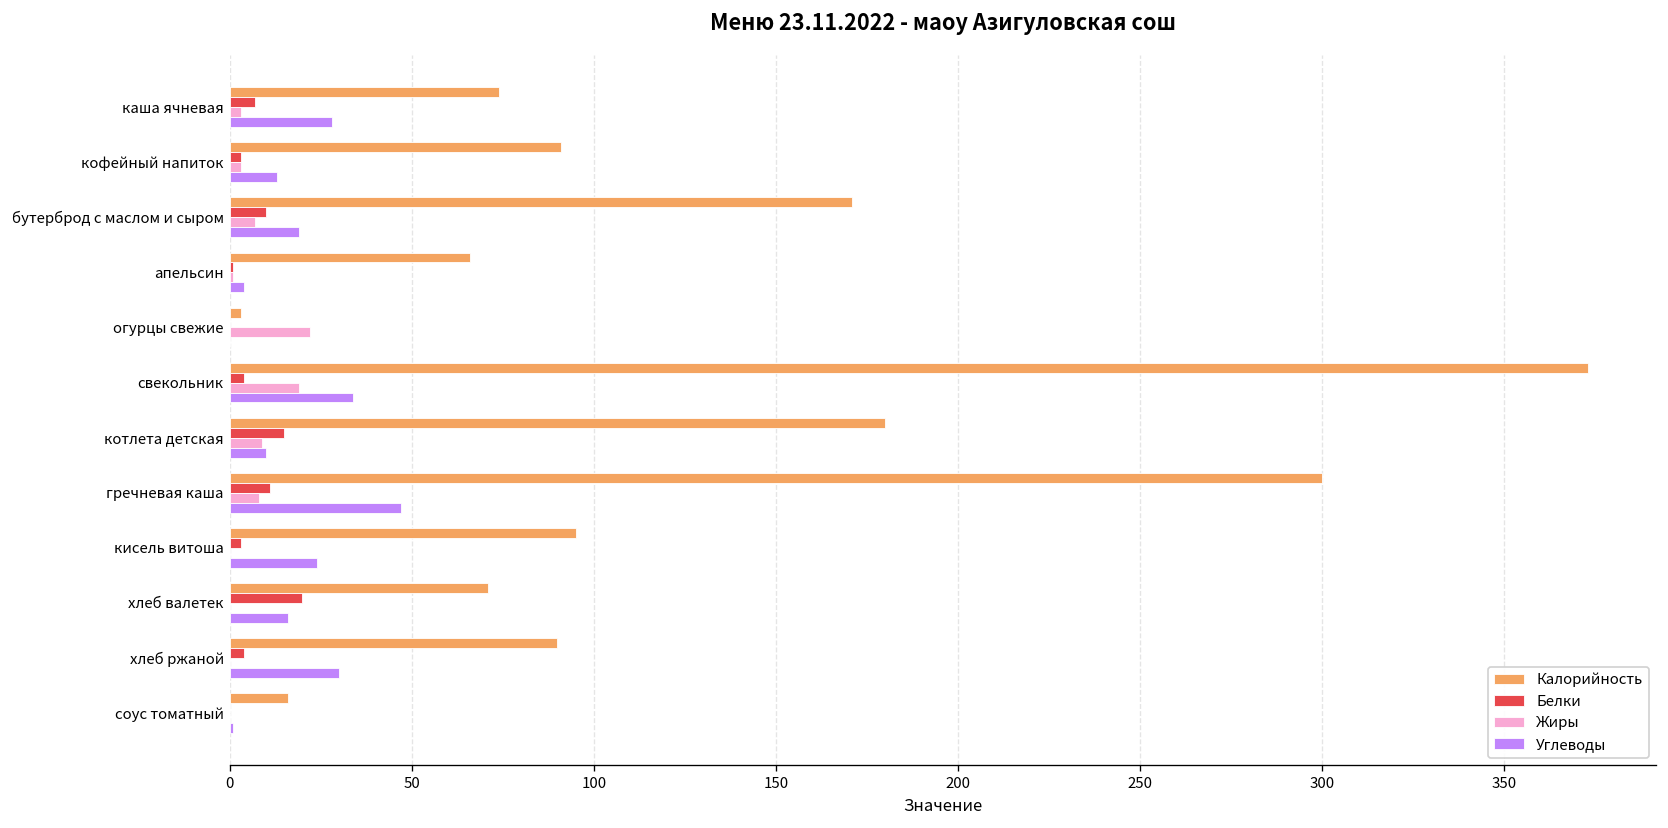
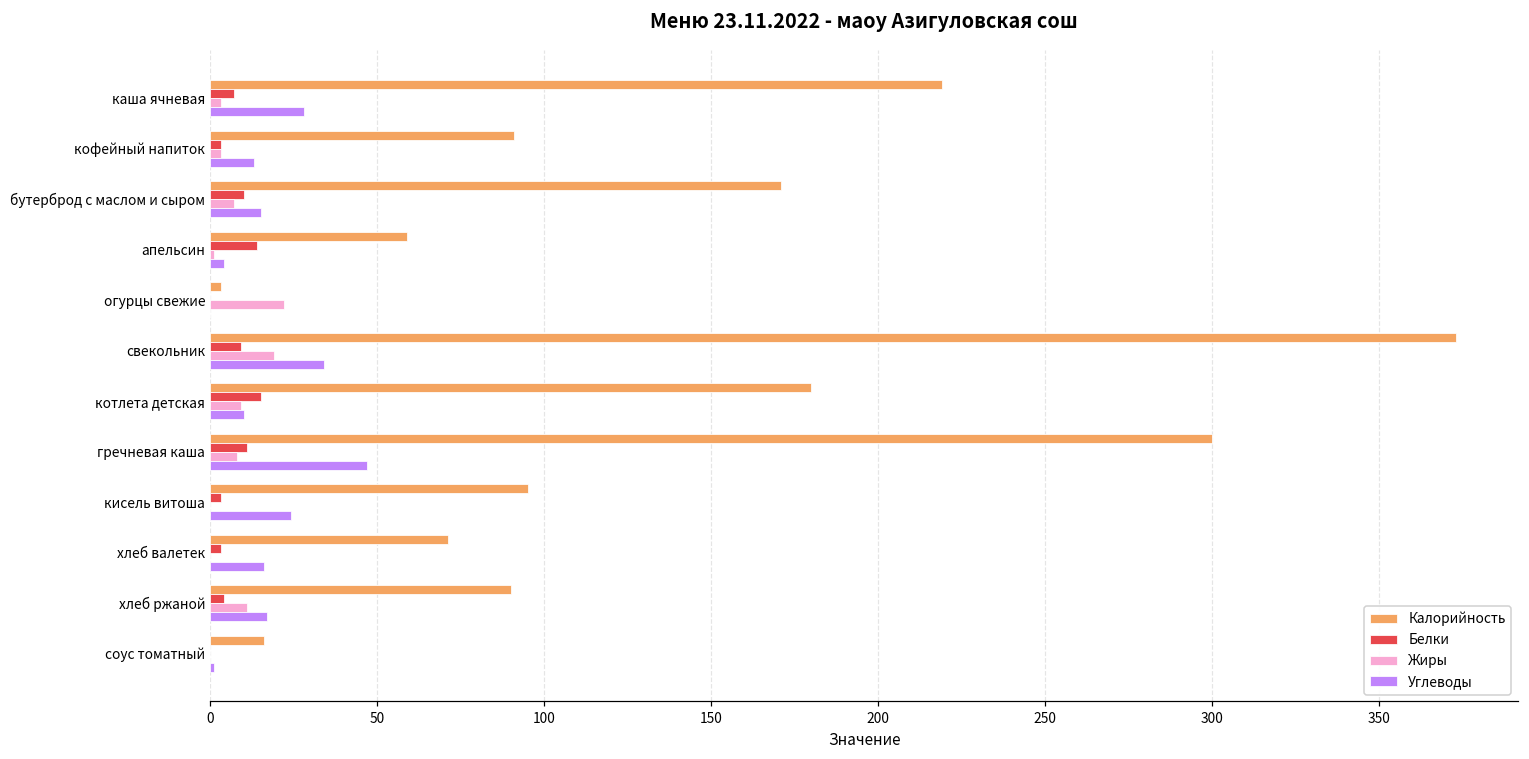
Калорийность, каша ячневая: 74 -> 219
Углеводы, бутерброд с маслом и сыром: 19 -> 15
Калорийность, апельсин: 66 -> 59
Белки, апельсин: 1 -> 14
Белки, свекольник: 4 -> 9
Белки, хлеб валетек: 20 -> 3
Жиры, хлеб ржаной: 0 -> 11
Углеводы, хлеб ржаной: 30 -> 17
